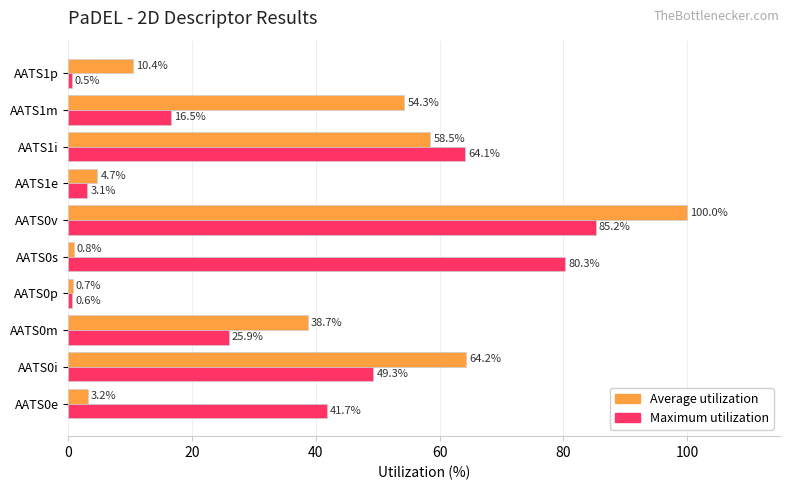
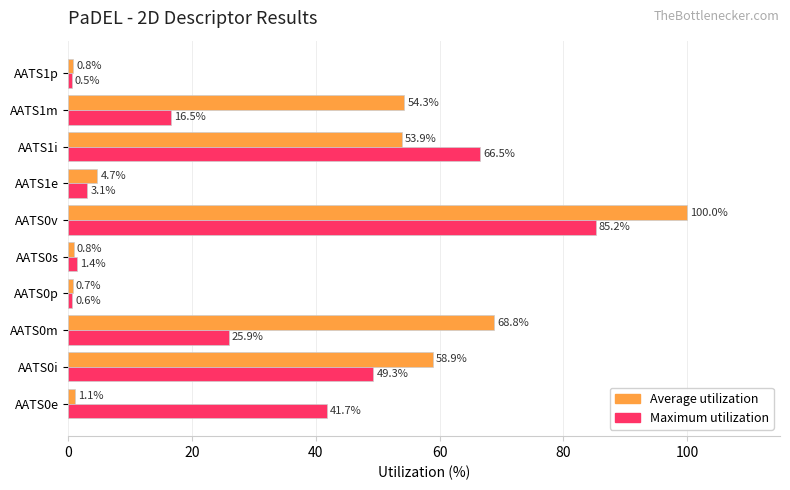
Average utilization, AATS1p: 10.4% -> 0.8%
Average utilization, AATS1i: 58.5% -> 53.9%
Maximum utilization, AATS1i: 64.1% -> 66.5%
Maximum utilization, AATS0s: 80.3% -> 1.4%
Average utilization, AATS0m: 38.7% -> 68.8%
Average utilization, AATS0i: 64.2% -> 58.9%
Average utilization, AATS0e: 3.2% -> 1.1%
